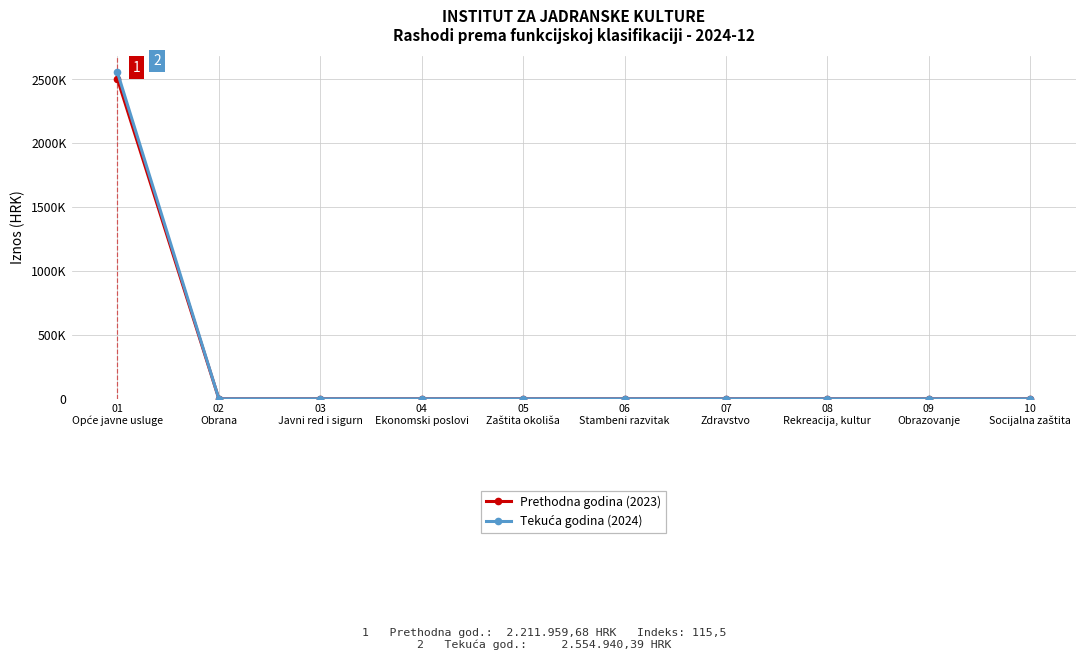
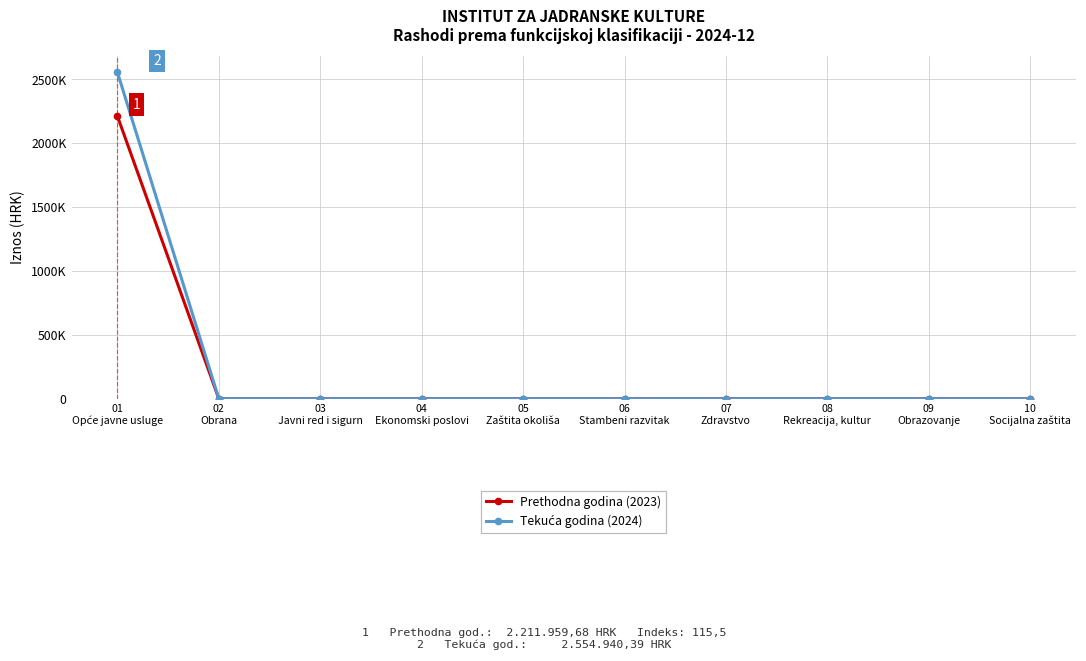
Prethodna godina (2023), 01 Opće javne usluge: 2500000 -> 2210000
